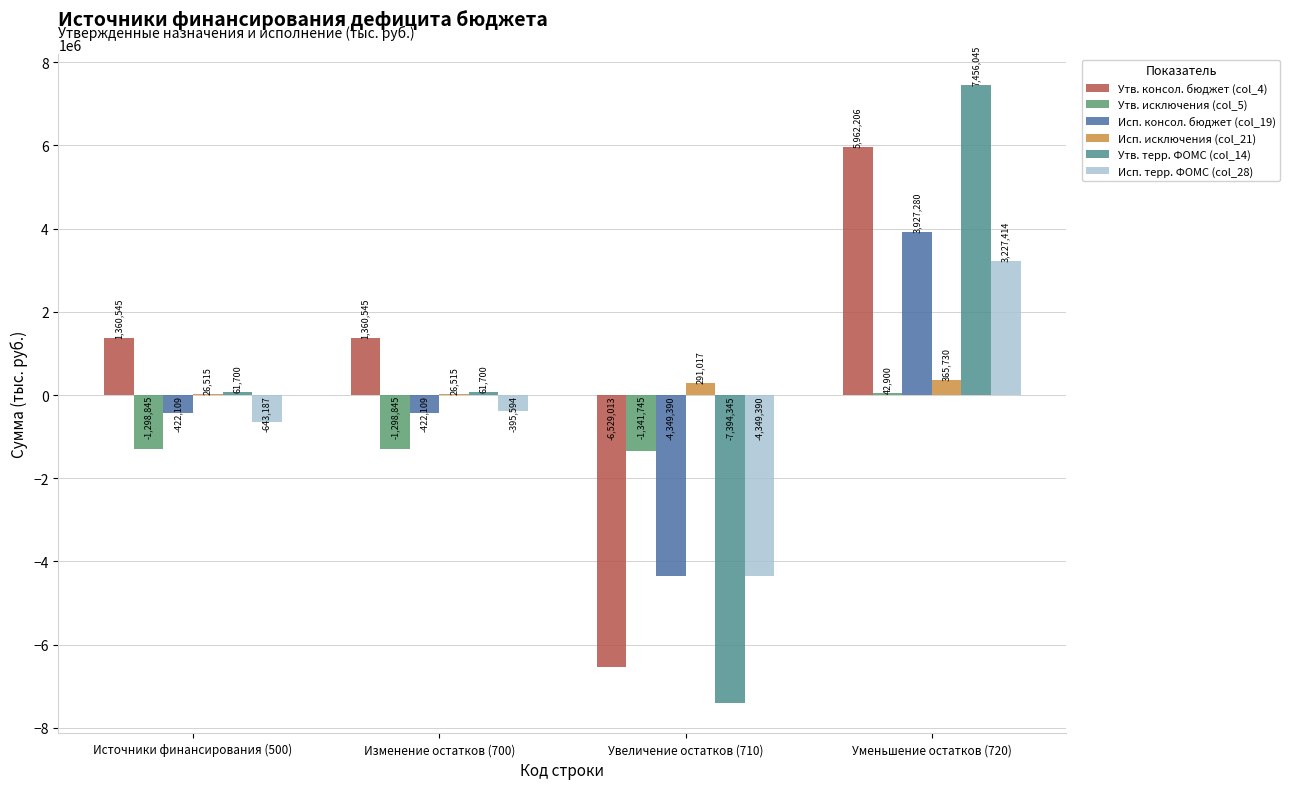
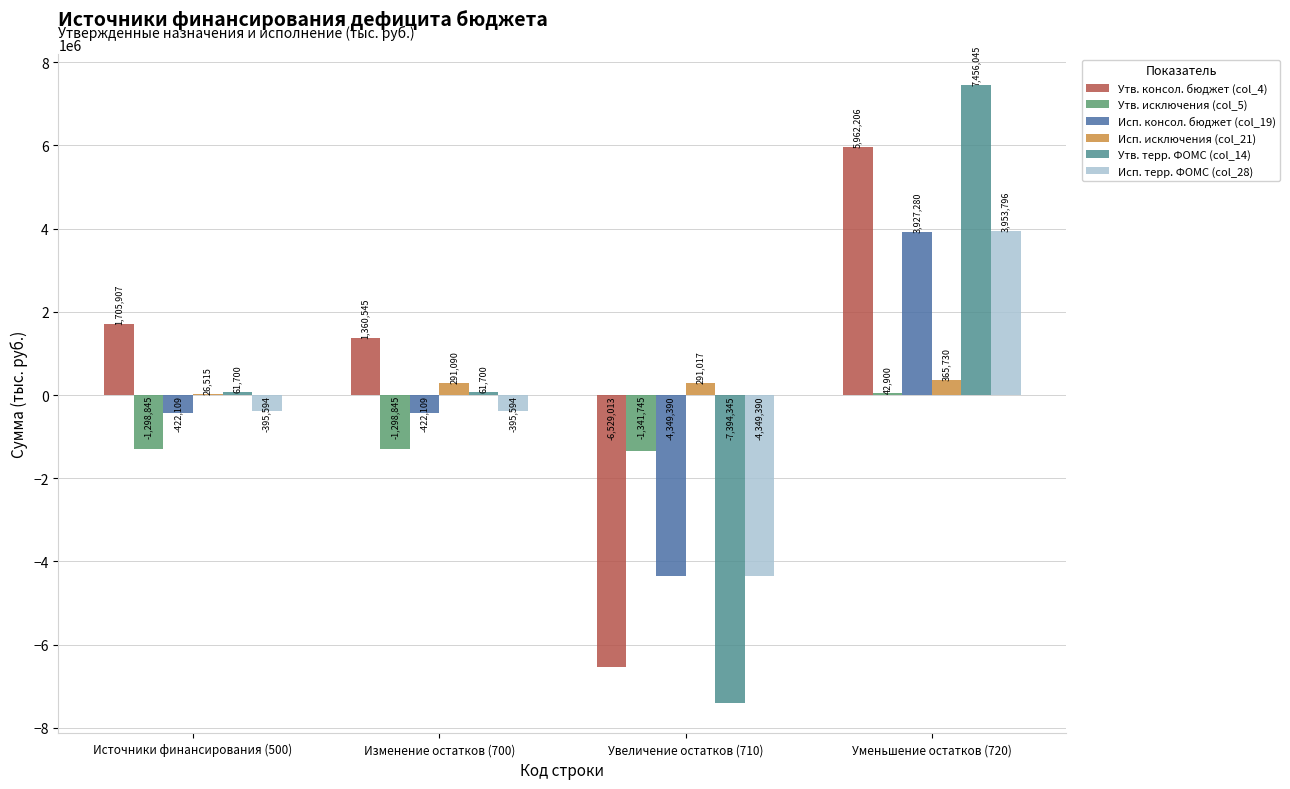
Утв. консол. бюджет (col_4), Источники финансирования (500): 1,360,545 -> 1,705,907
Исп. терр. ФОМС (col_28), Источники финансирования (500): -643,187 -> -395,594
Исп. исключения (col_21), Изменение остатков (700): 26,515 -> 291,090
Исп. терр. ФОМС (col_28), Уменьшение остатков (720): 3,227,414 -> 3,953,796
